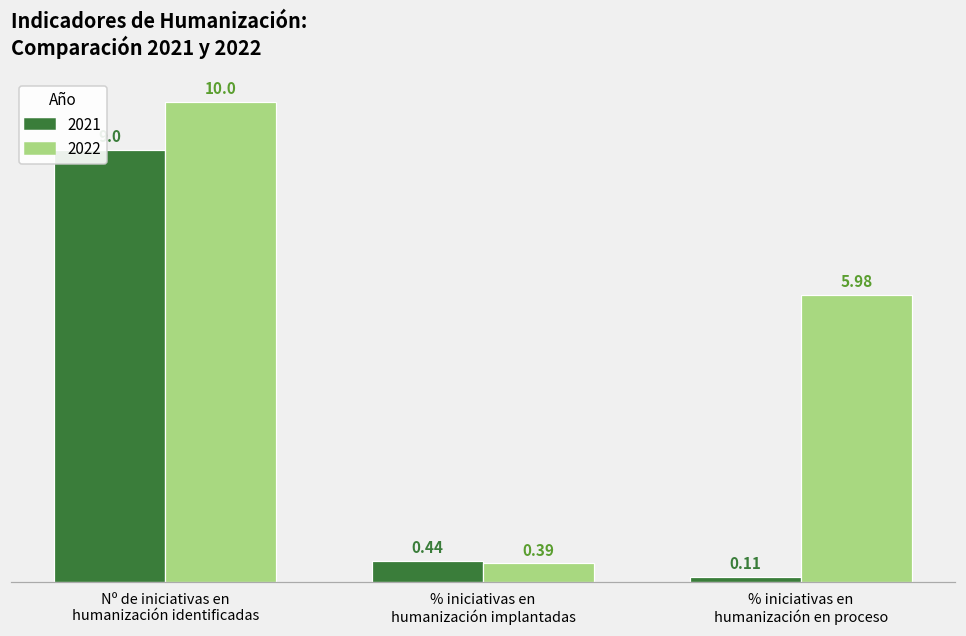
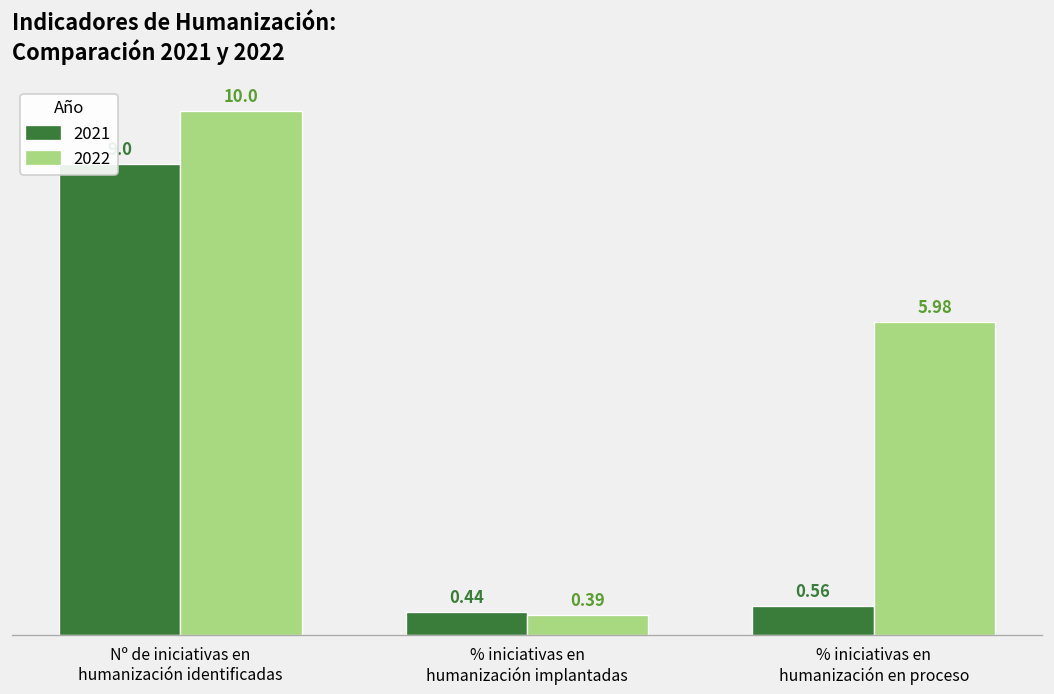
2021, % iniciativas en humanización en proceso: 0.11 -> 0.56
